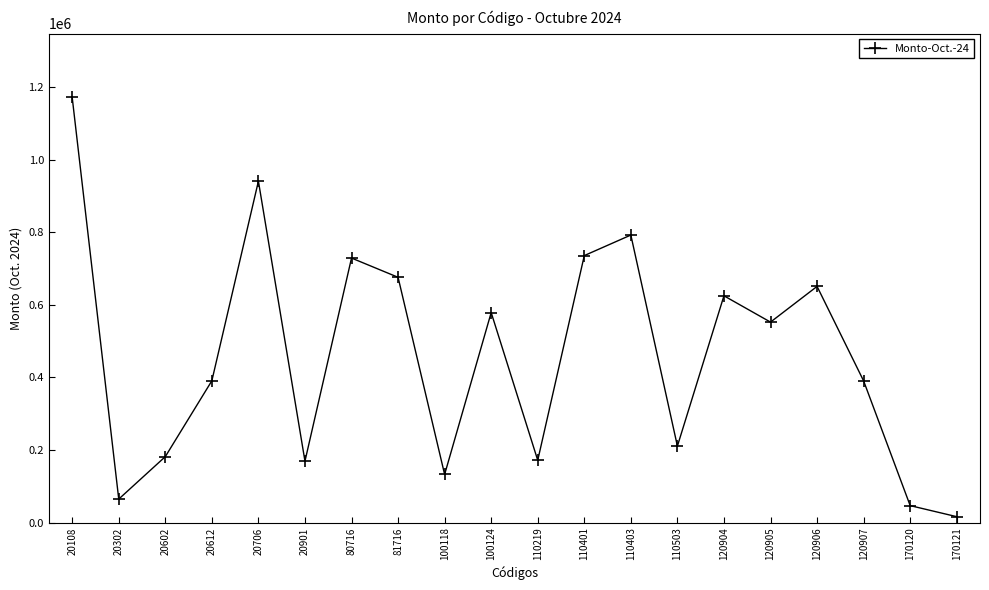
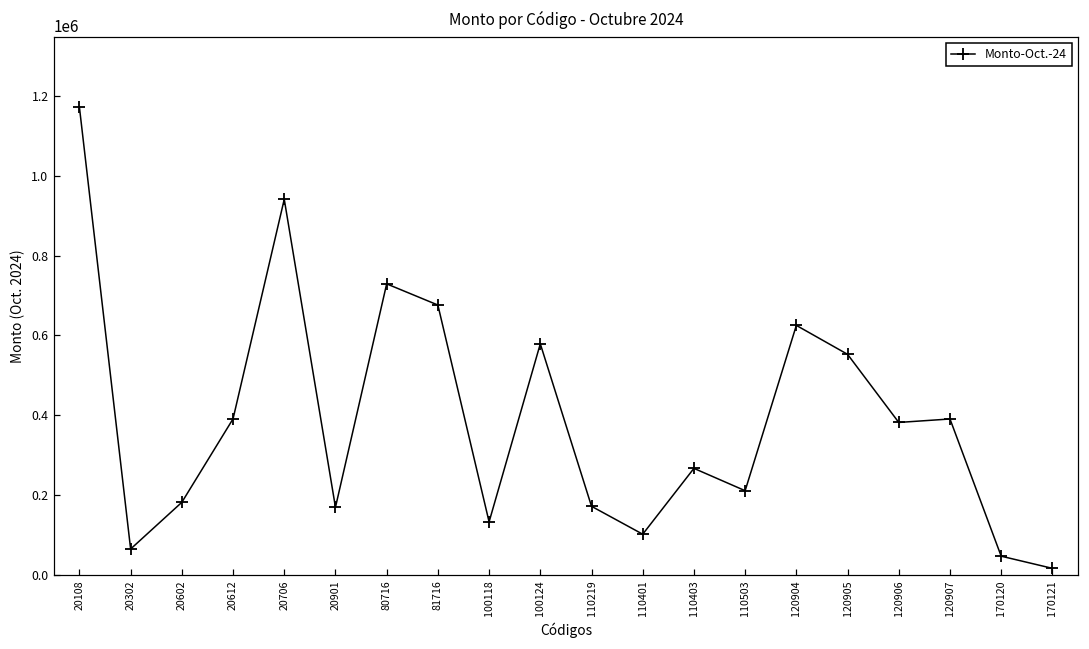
110401: 740000 -> 100000
110403: 790000 -> 270000
120906: 650000 -> 380000
